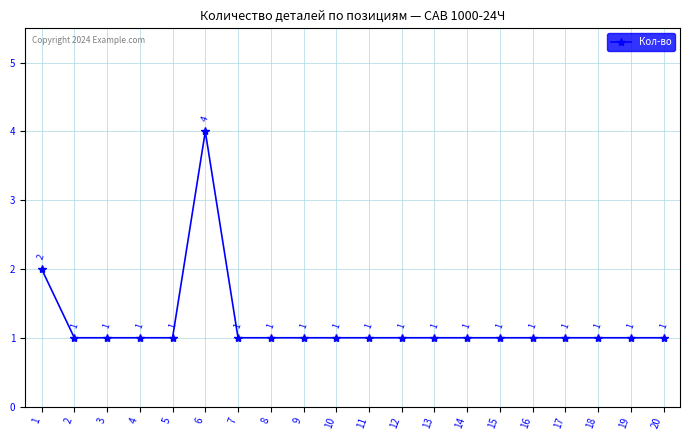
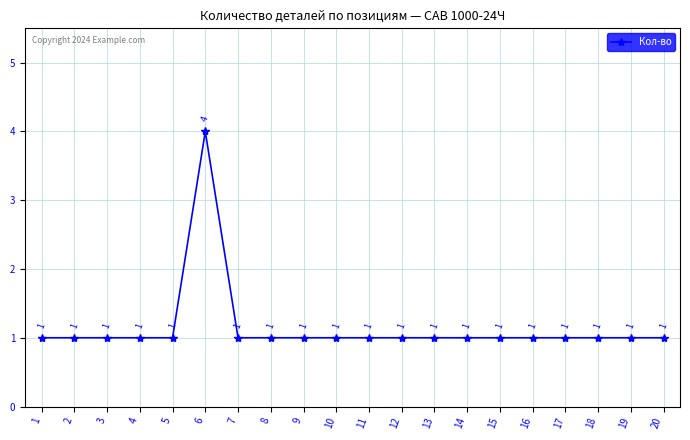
1: 2 -> 1
